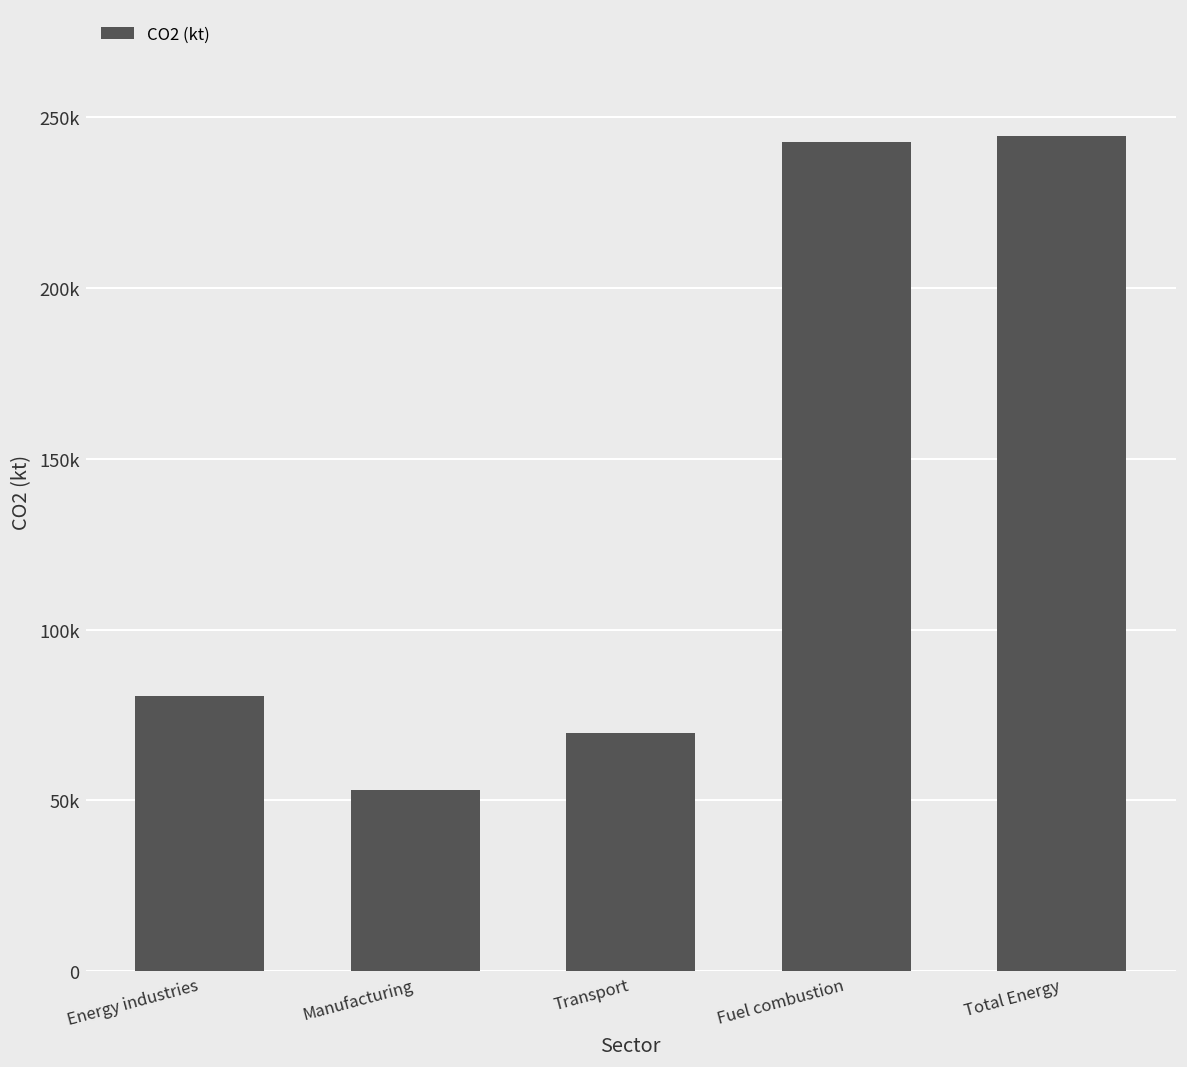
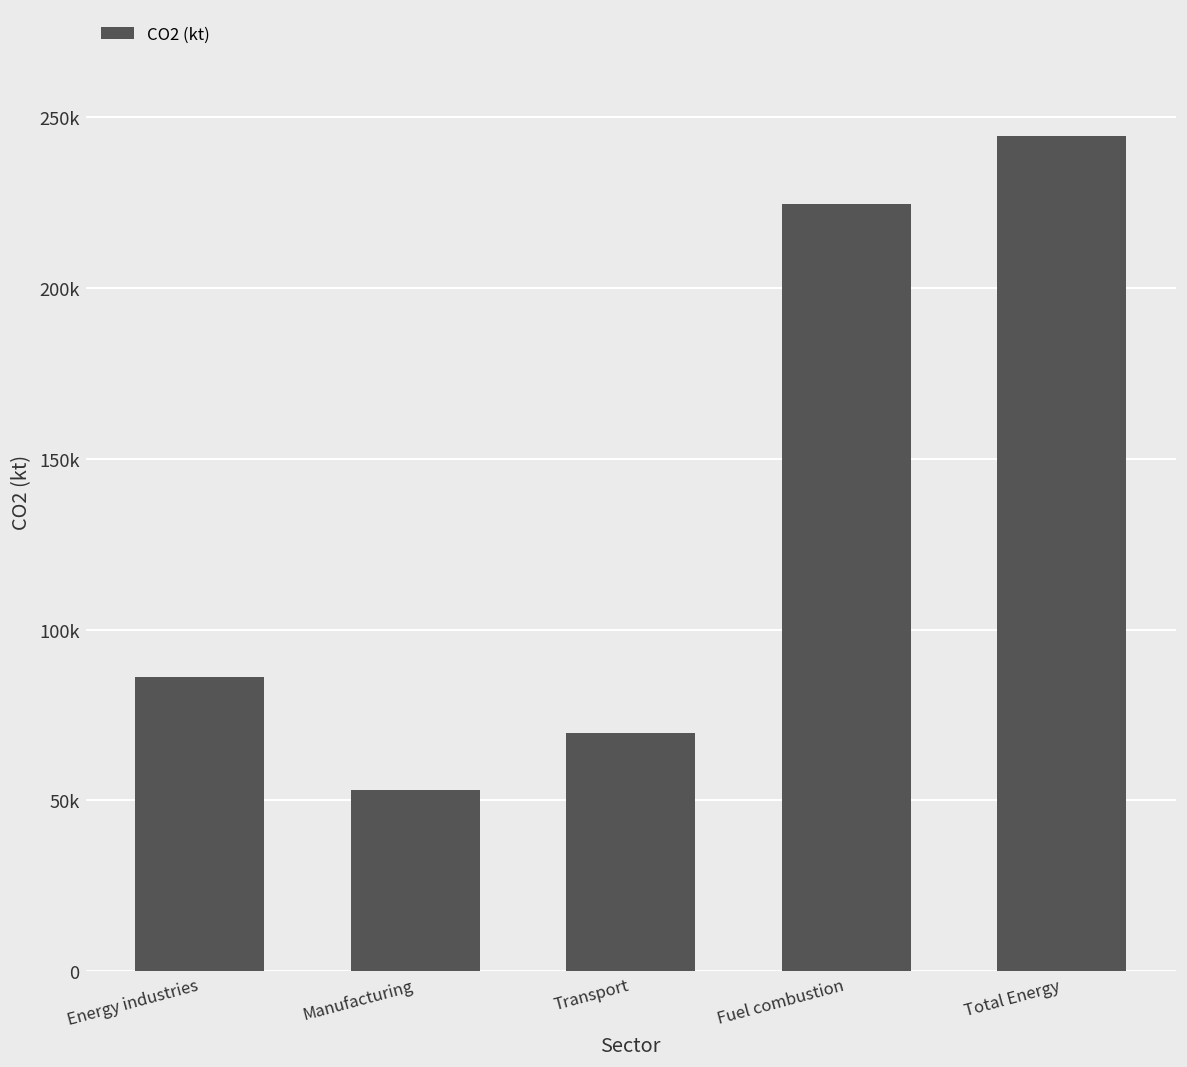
Energy industries: 80000 -> 86000
Fuel combustion: 243000 -> 225000
